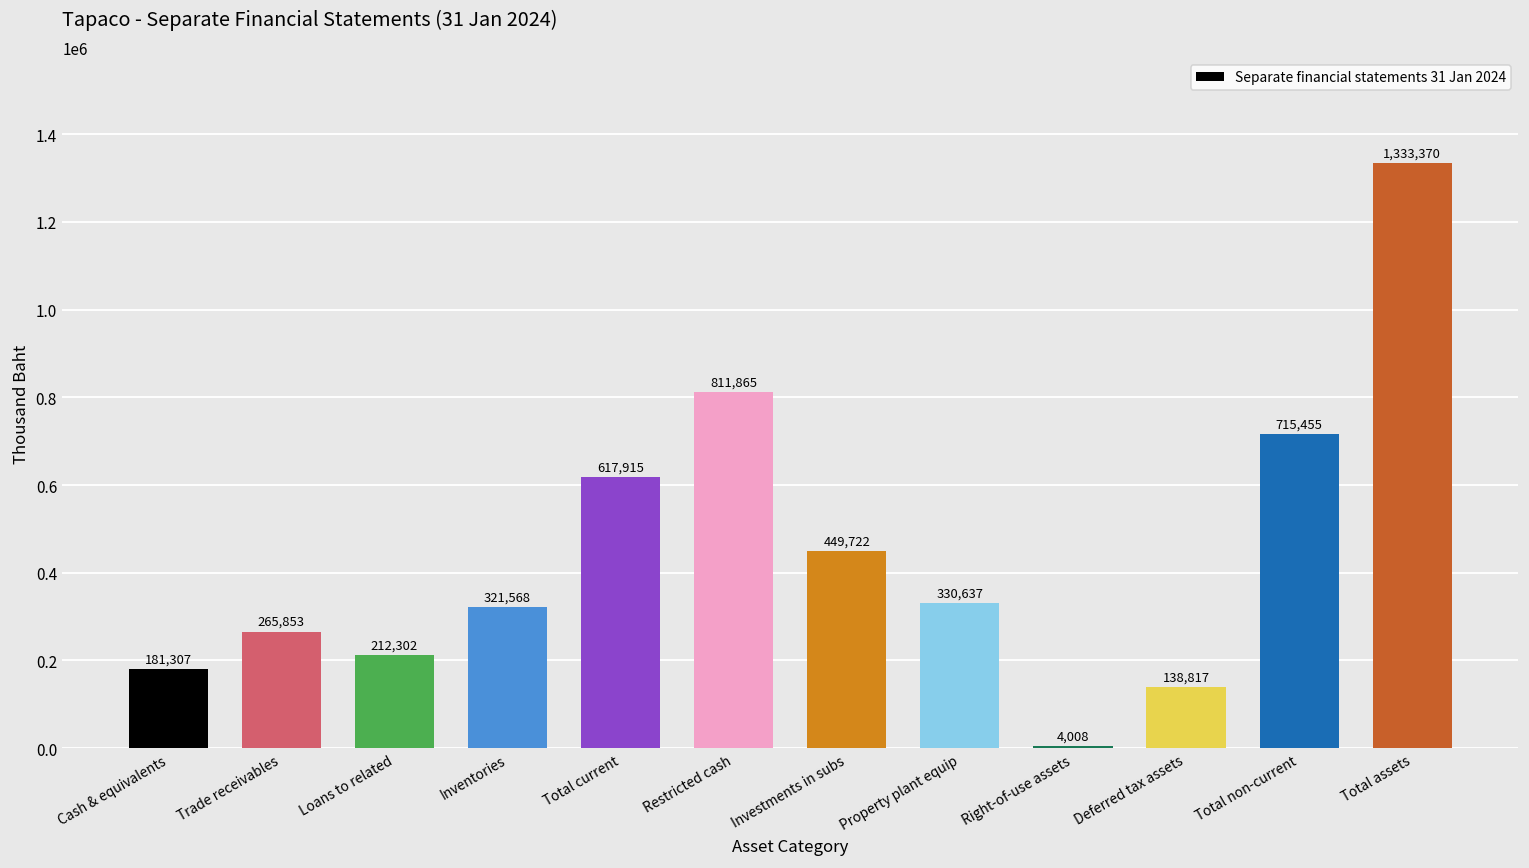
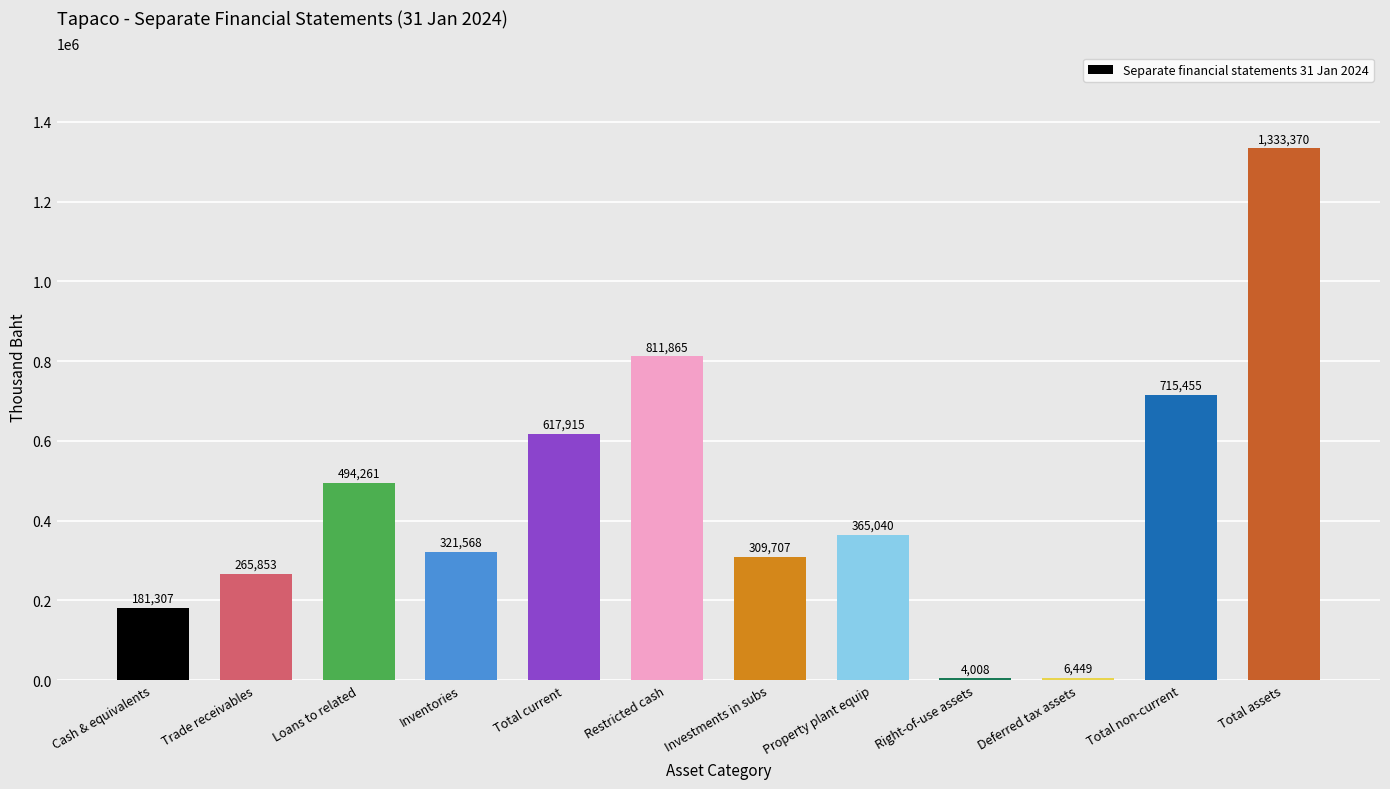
Loans to related: 212,302 -> 494,261
Investments in subs: 449,722 -> 309,707
Property plant equip: 330,637 -> 365,040
Deferred tax assets: 138,817 -> 6,449
